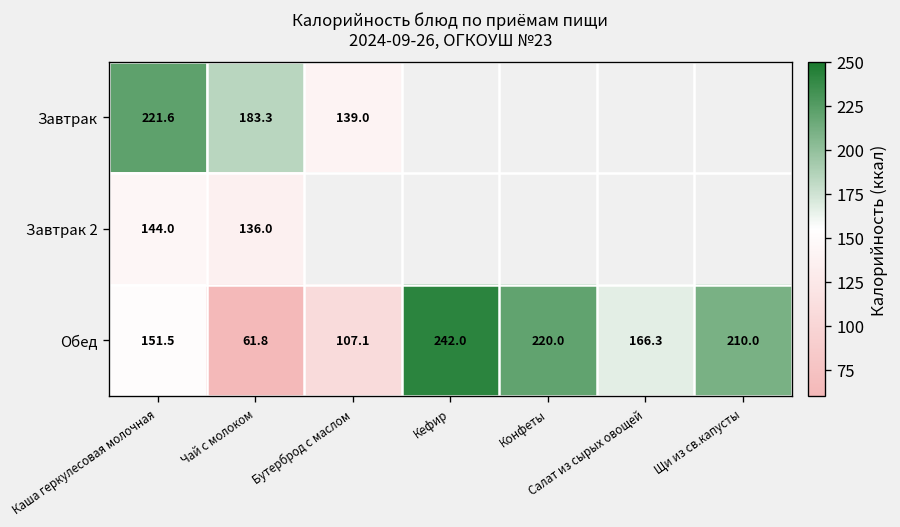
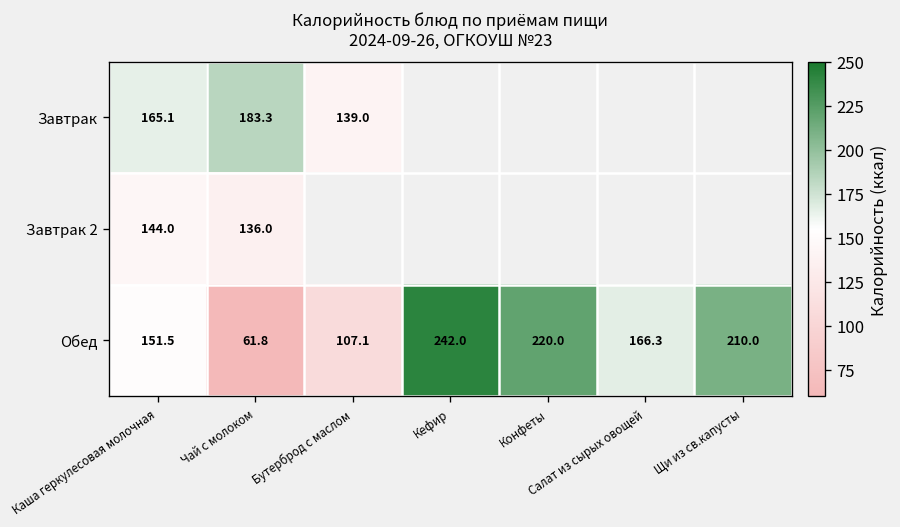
Завтрак, Каша геркулесовая молочная: 221.6 -> 165.1
